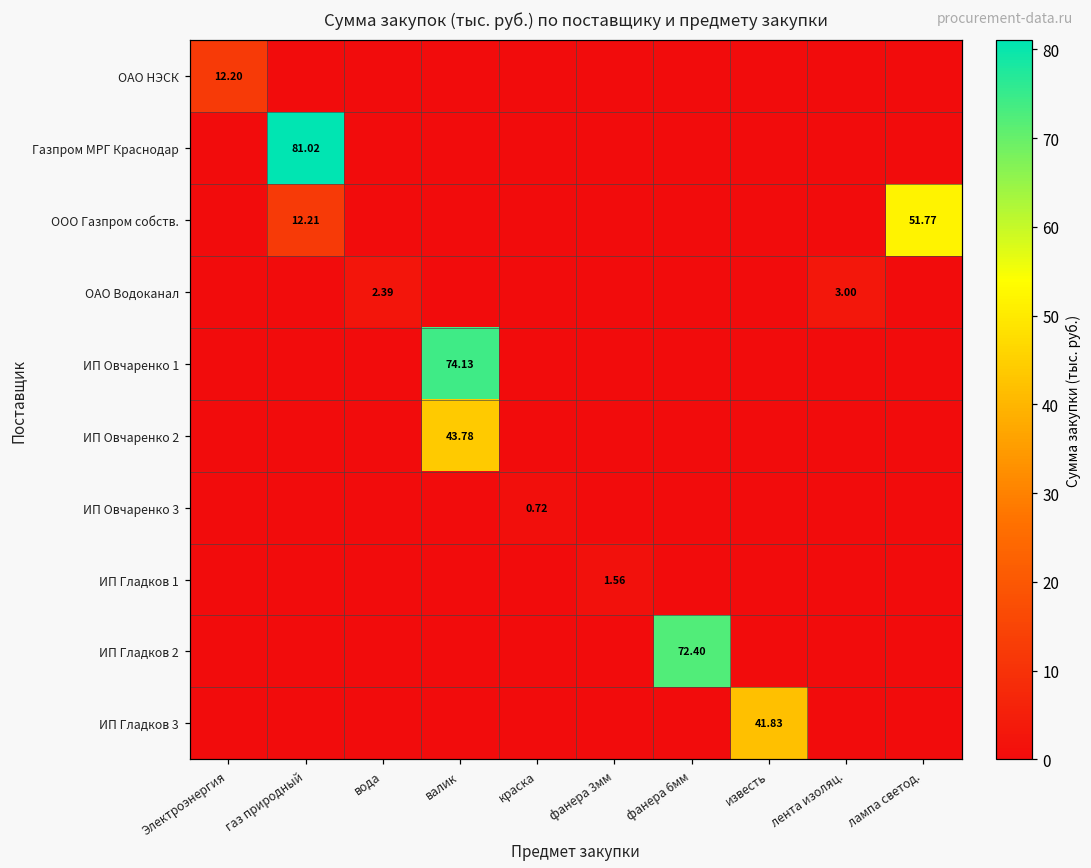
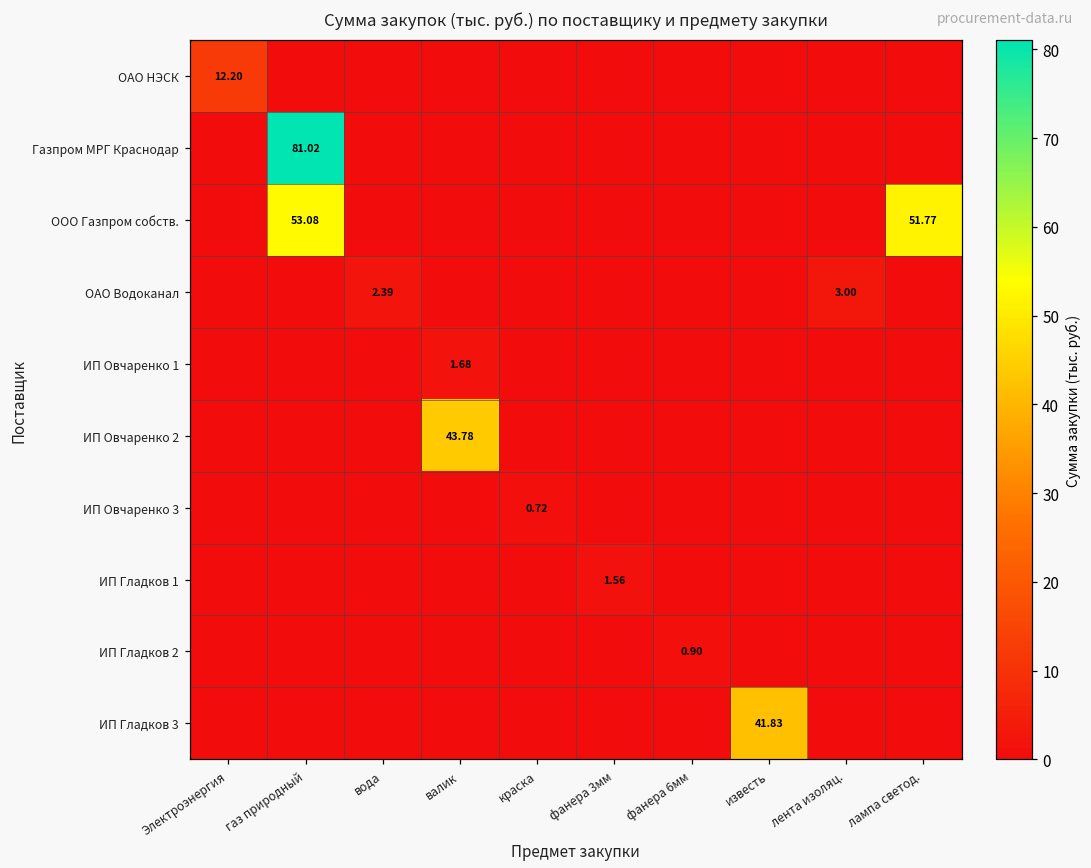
ООО Газпром собств., газ природный: 12.21 -> 53.08
ИП Овчаренко 1, валик: 74.13 -> 1.68
ИП Гладков 2, фанера 6мм: 72.40 -> 0.90
